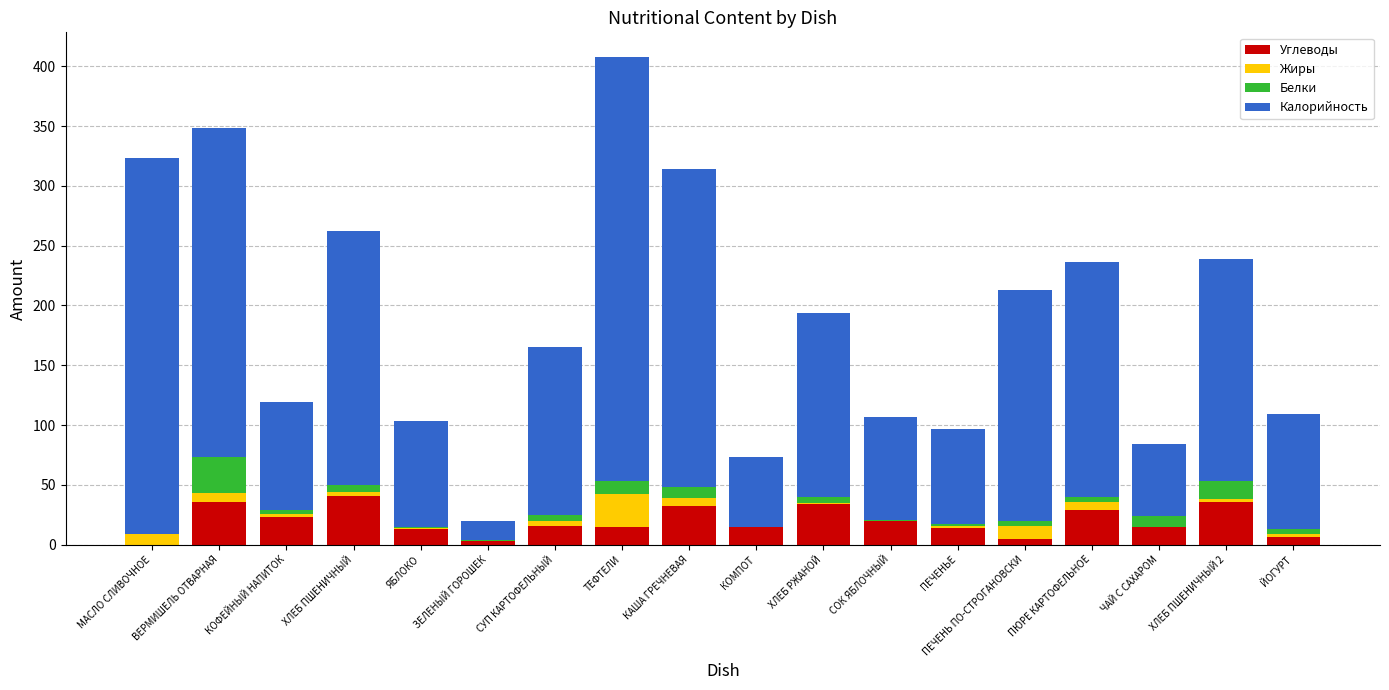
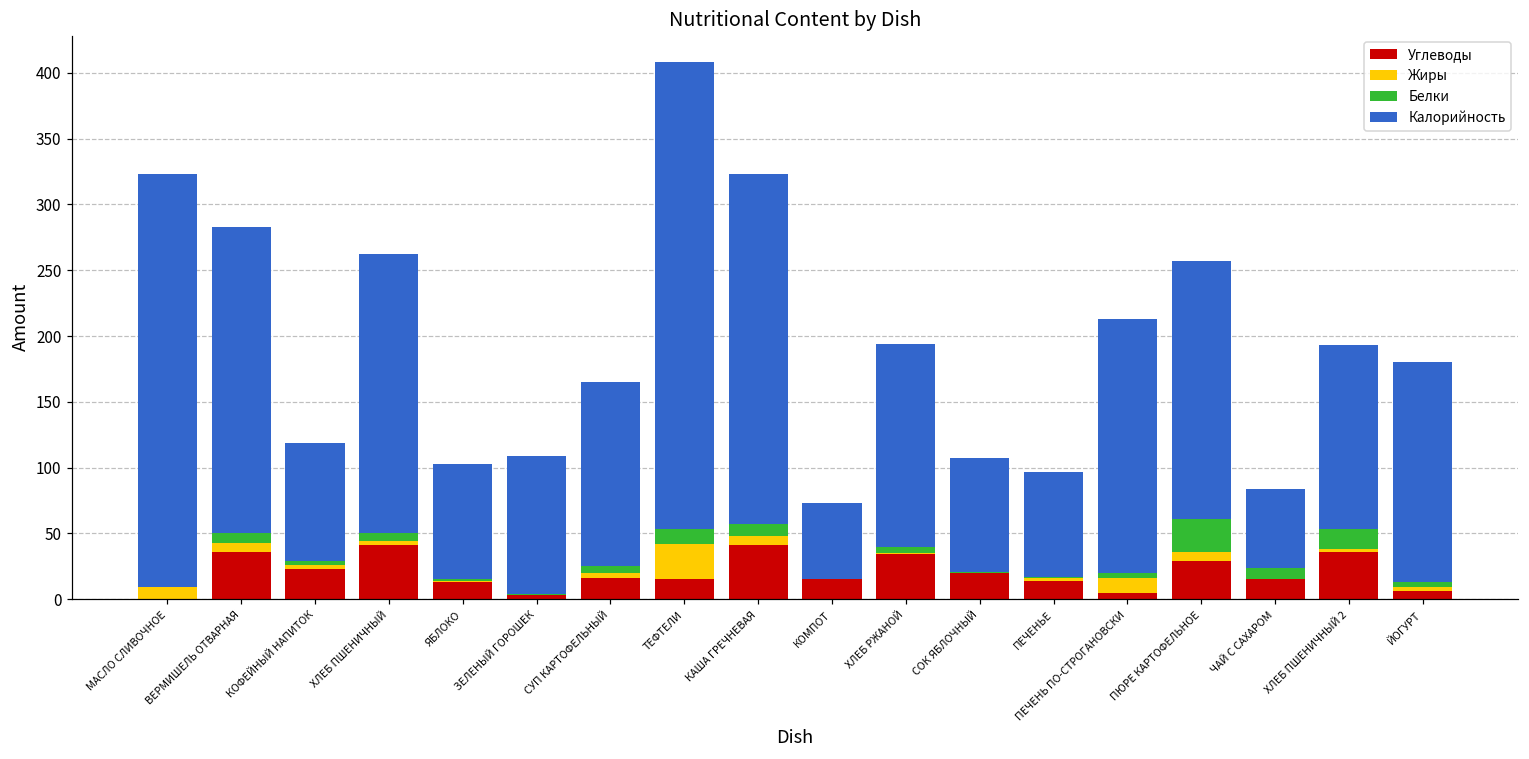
Белки, ВЕРМИШЕЛЬ ОТВАРНАЯ: 30 -> 7
Калорийность, ВЕРМИШЕЛЬ ОТВАРНАЯ: 275 -> 233
Калорийность, ЗЕЛЕНЫЙ ГОРОШЕК: 16 -> 105
Углеводы, КАША ГРЕЧНЕВАЯ: 32 -> 41
Белки, ПЮРЕ КАРТОФЕЛЬНОЕ: 4 -> 25
Калорийность, ХЛЕБ ПШЕНИЧНЫЙ 2: 186 -> 140
Калорийность, ЙОГУРТ: 96 -> 167
